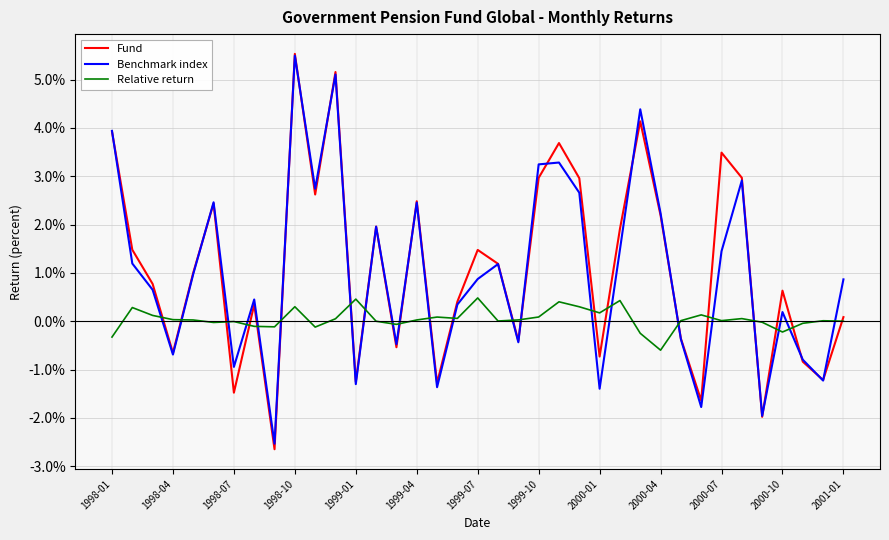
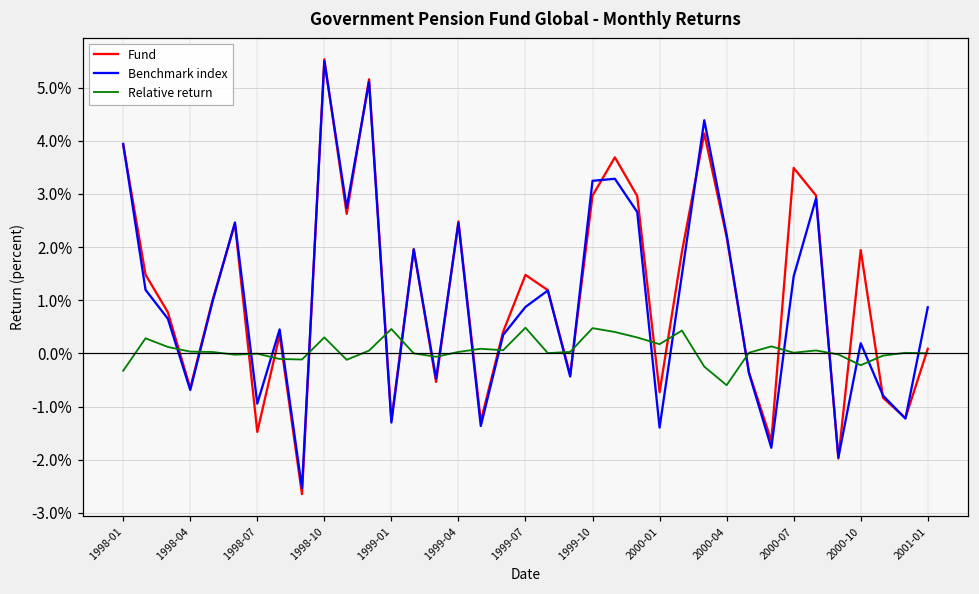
Relative return, 1999-10: 0.1% -> 0.5%
Fund, 2000-10: 0.6% -> 1.9%
